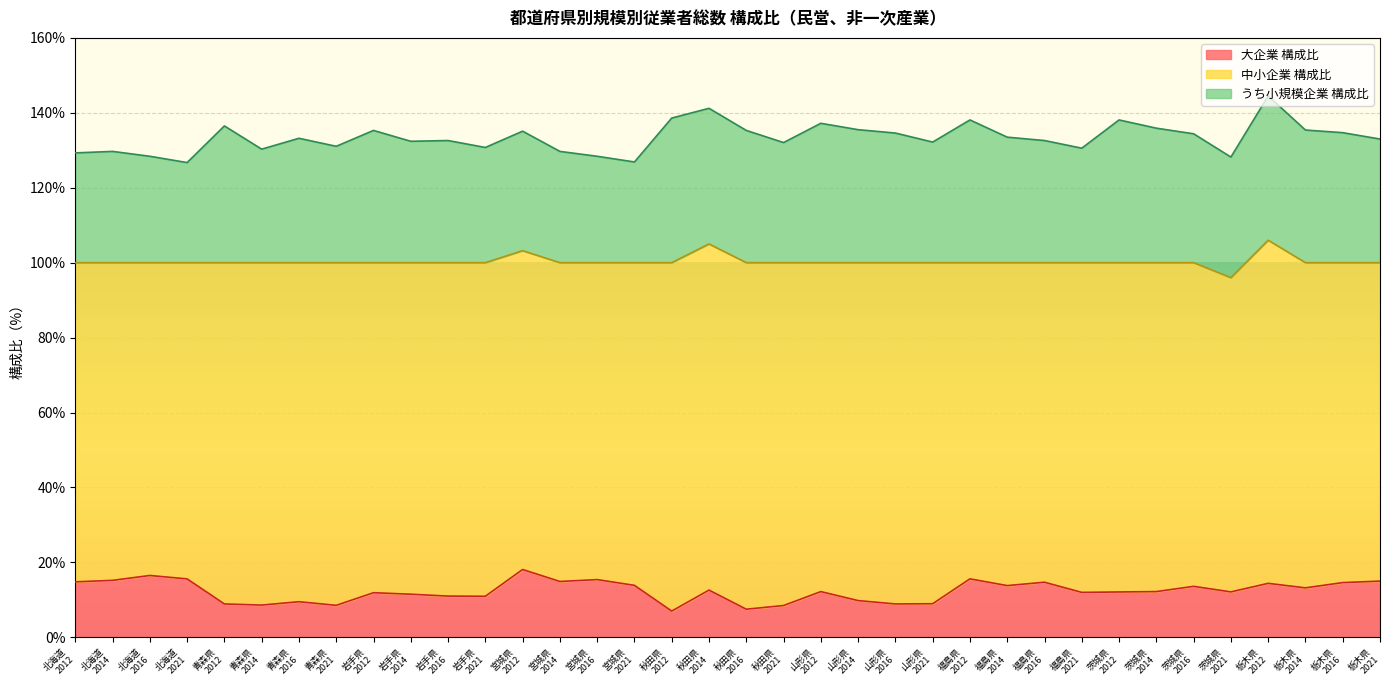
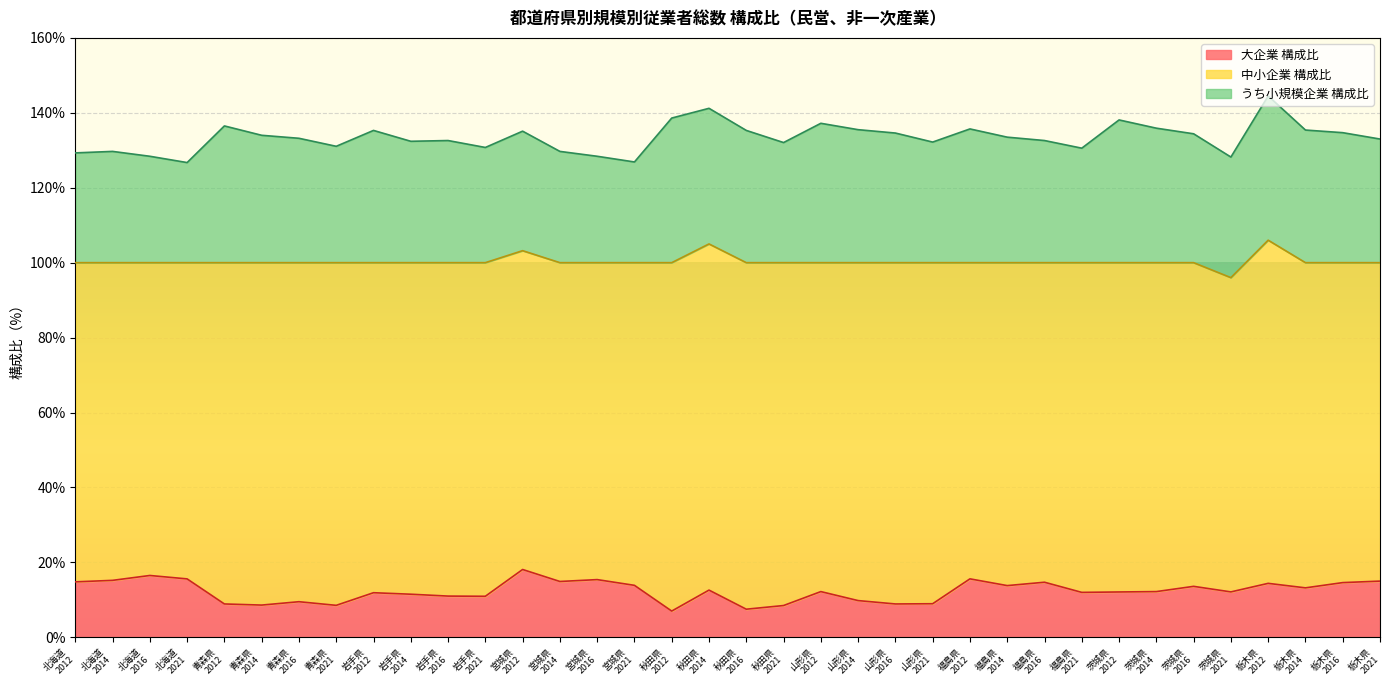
うち小規模企業 構成比, 青森県 2014: 130% -> 134%
うち小規模企業 構成比, 福島県 2012: 138% -> 136%
